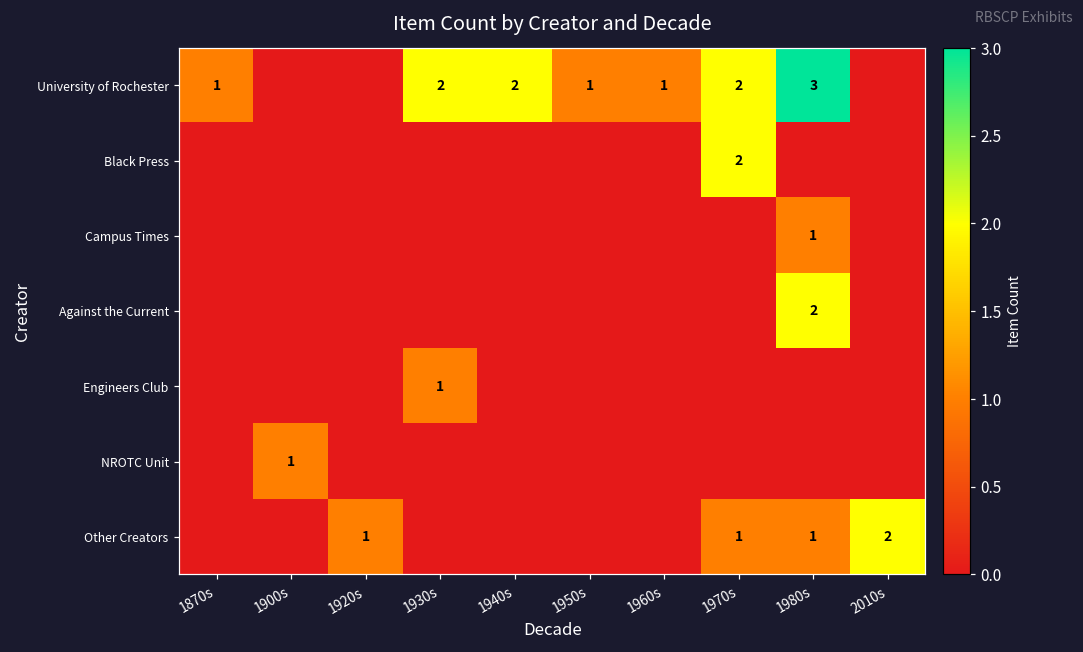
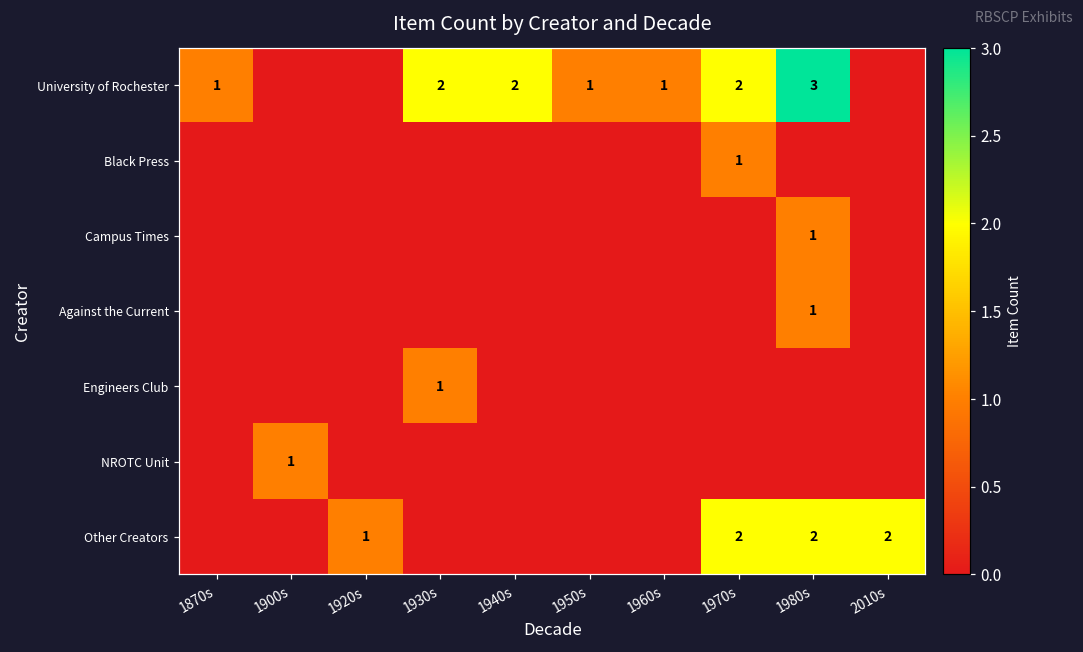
Black Press, 1970s: 2 -> 1
Against the Current, 1980s: 2 -> 1
Other Creators, 1970s: 1 -> 2
Other Creators, 1980s: 1 -> 2
